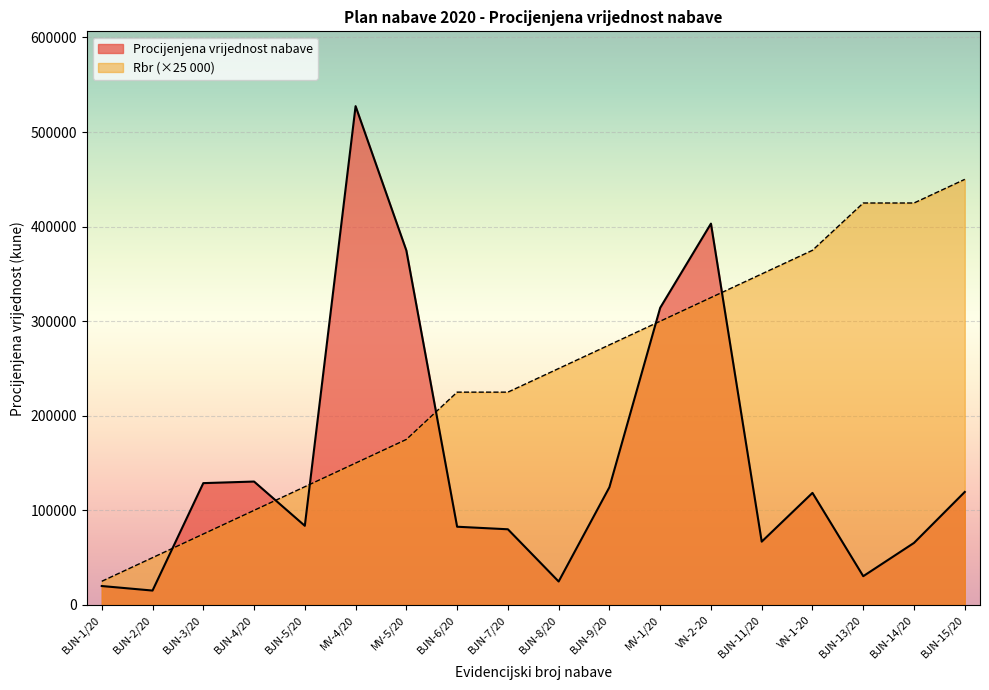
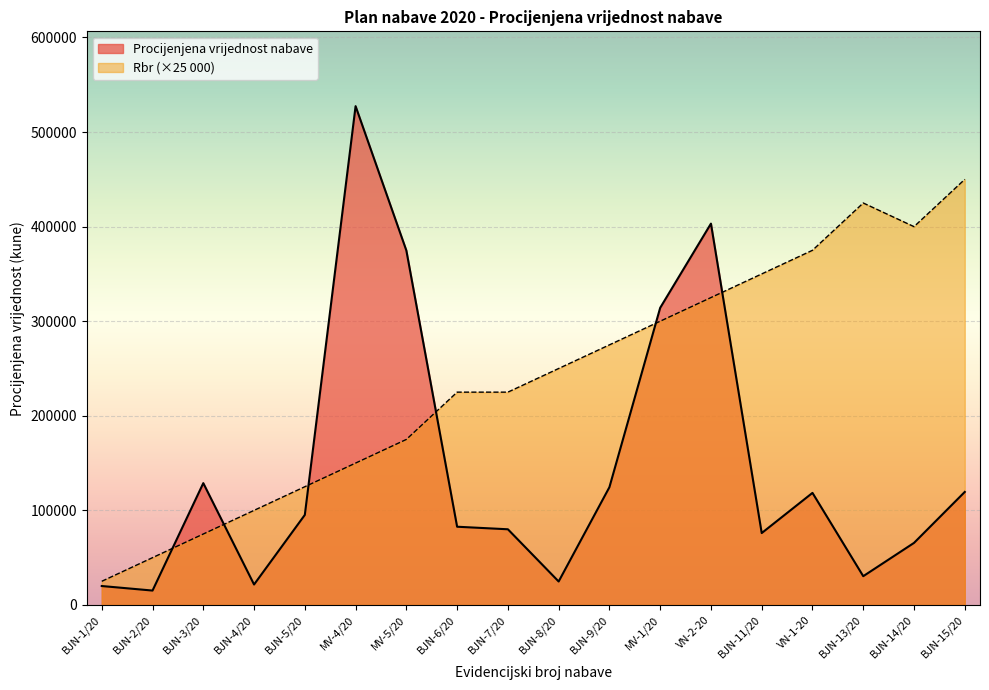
Procijenjena vrijednost nabave, BJN-4/20: 130000 -> 20000
Procijenjena vrijednost nabave, BJN-5/20: 80000 -> 100000
Procijenjena vrijednost nabave, BJN-11/20: 70000 -> 80000
Rbr (×25 000), BJN-14/20: 430000 -> 400000
